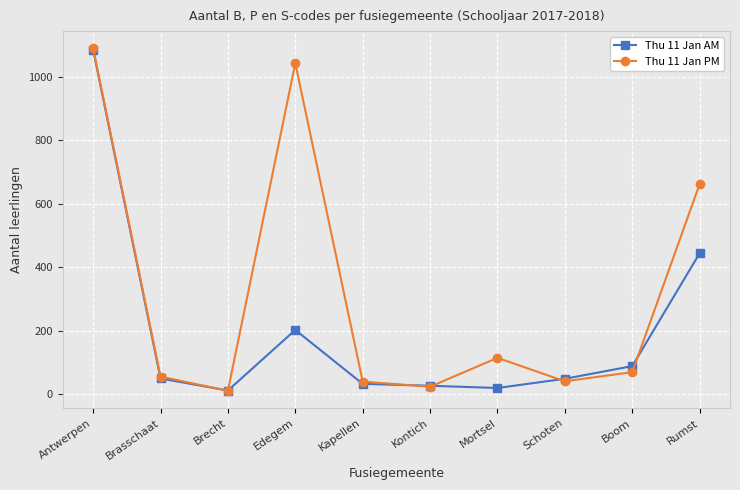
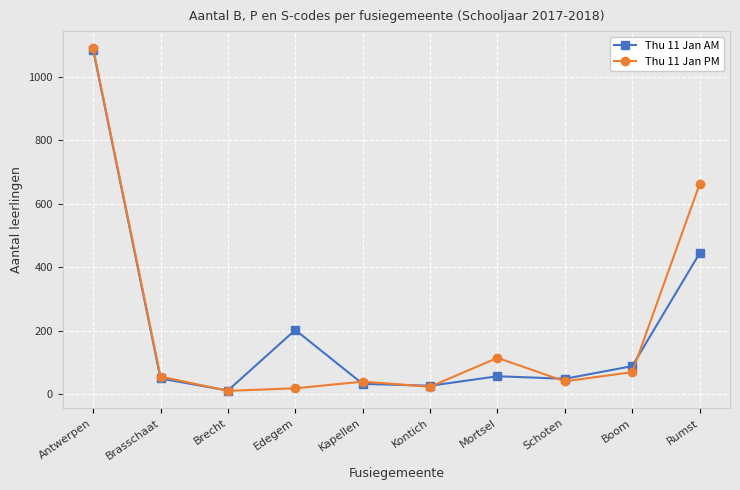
Thu 11 Jan PM, Edegem: 1040 -> 20
Thu 11 Jan AM, Mortsel: 20 -> 60
